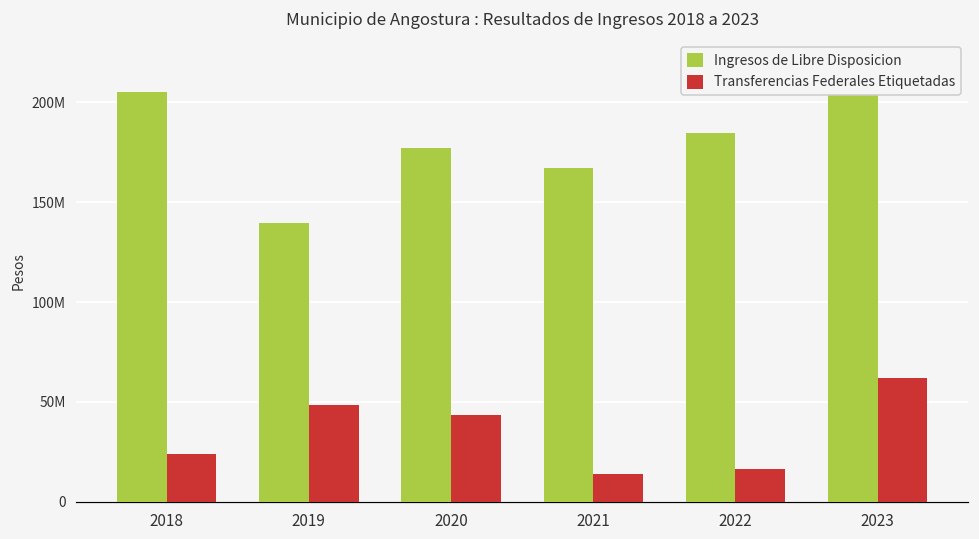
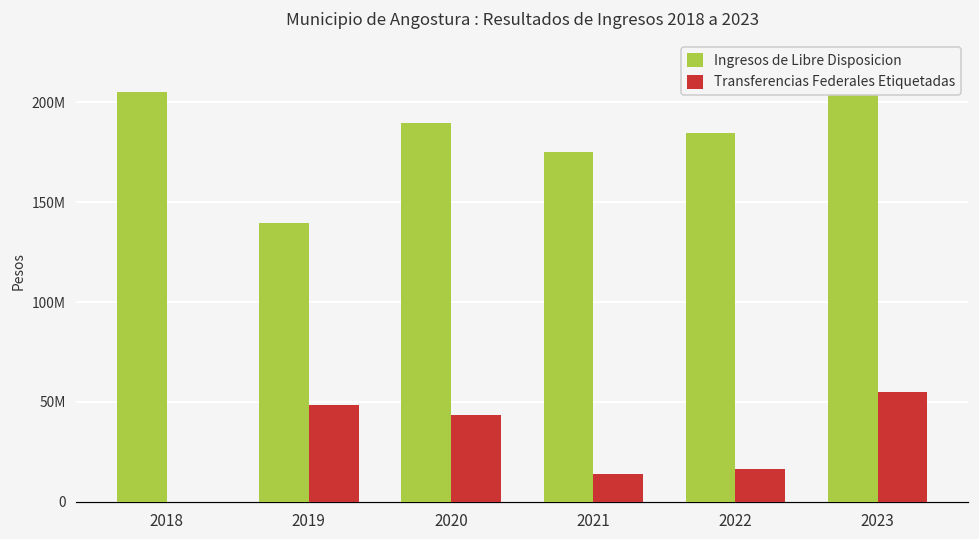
Transferencias Federales Etiquetadas, 2018: 24000000 -> 0
Ingresos de Libre Disposicion, 2020: 177000000 -> 190000000
Ingresos de Libre Disposicion, 2021: 167000000 -> 175000000
Transferencias Federales Etiquetadas, 2023: 62000000 -> 55000000
